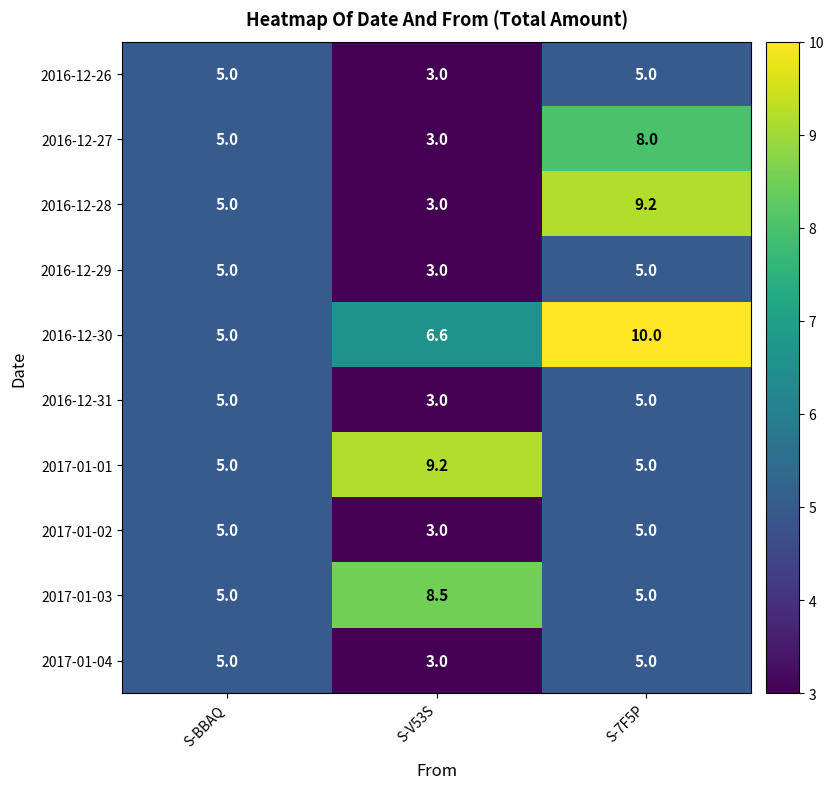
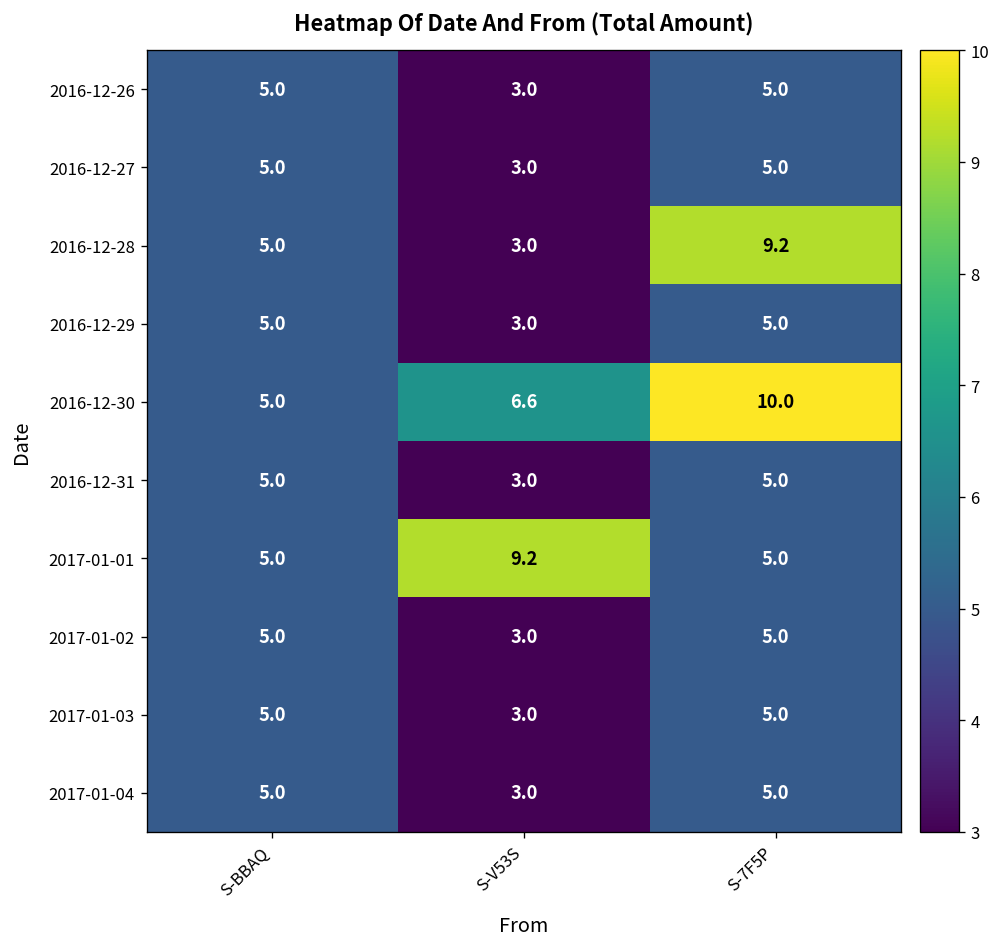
2016-12-27, S-7F5P: 8.0 -> 5.0
2017-01-03, S-V53S: 8.5 -> 3.0
